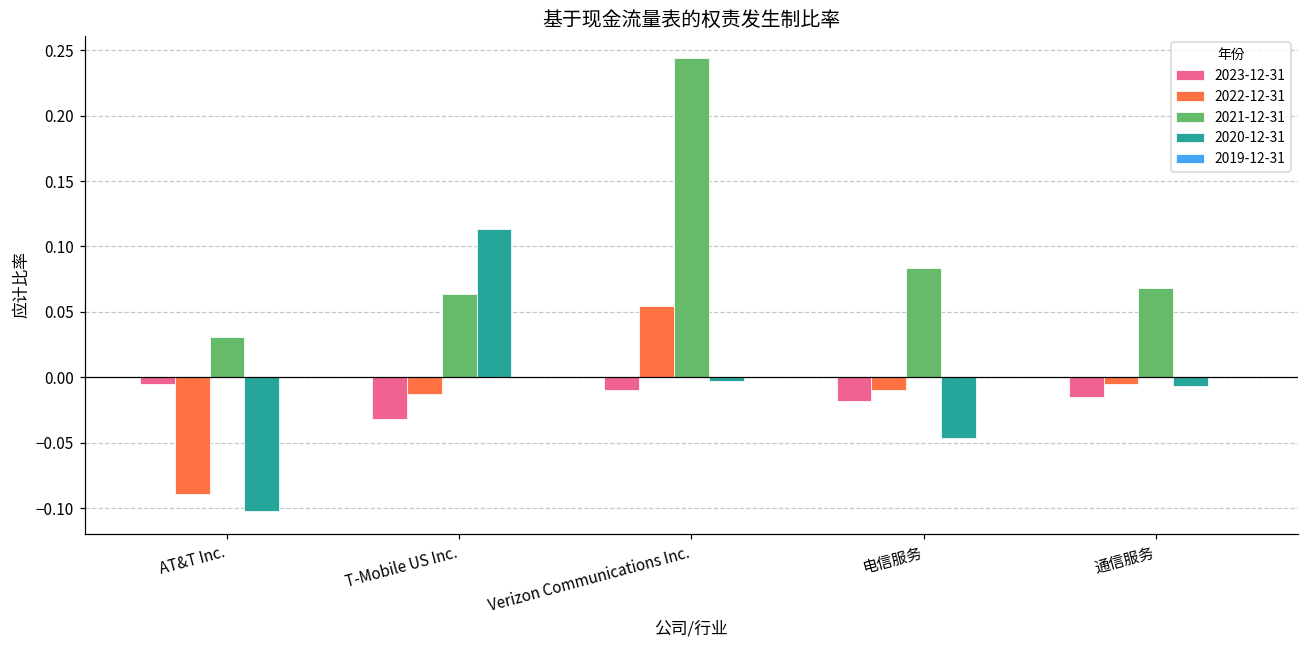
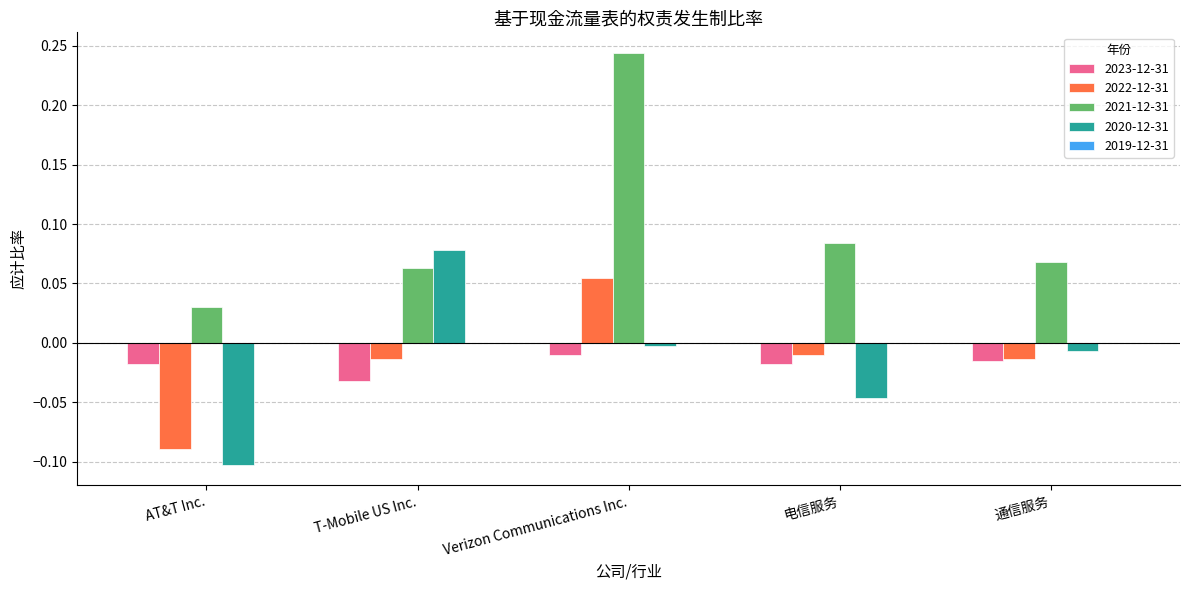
2023-12-31, AT&T Inc.: -0.005 -> -0.017
2020-12-31, T-Mobile US Inc.: 0.113 -> 0.078
2022-12-31, 通信服务: -0.005 -> -0.013
